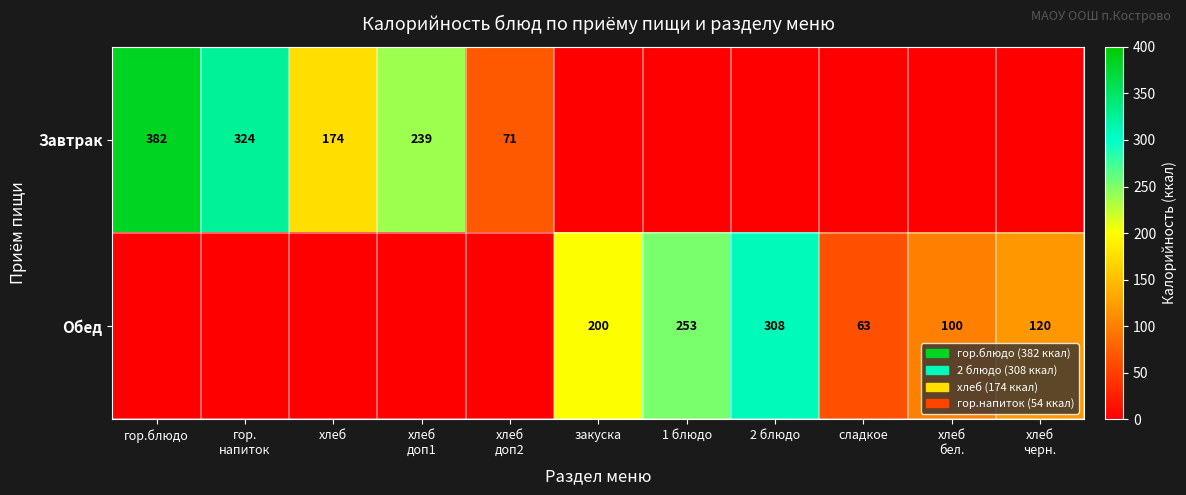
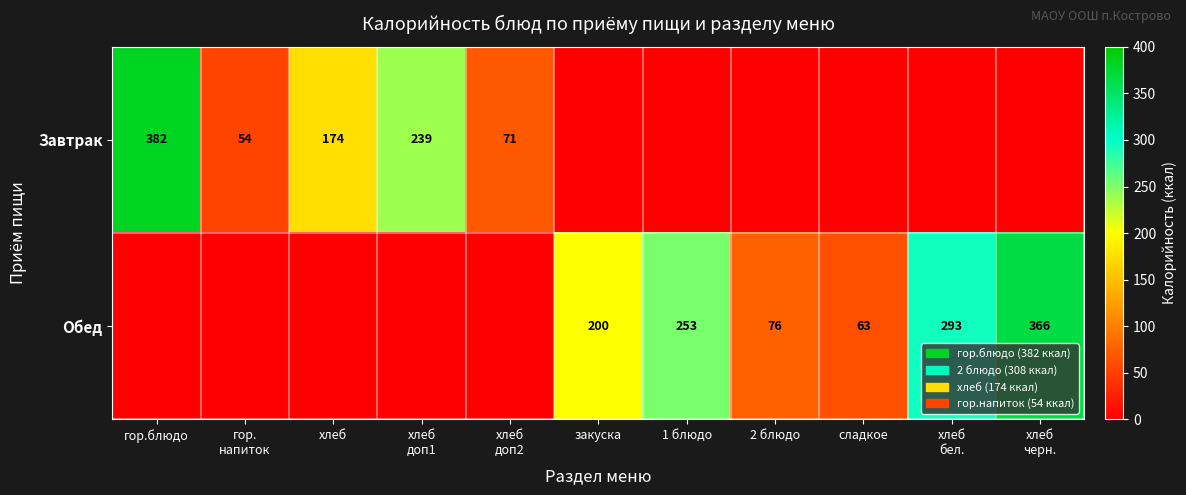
Завтрак, гор. напиток: 324 -> 54
Обед, 2 блюдо: 308 -> 76
Обед, хлеб бел.: 100 -> 293
Обед, хлеб черн.: 120 -> 366
